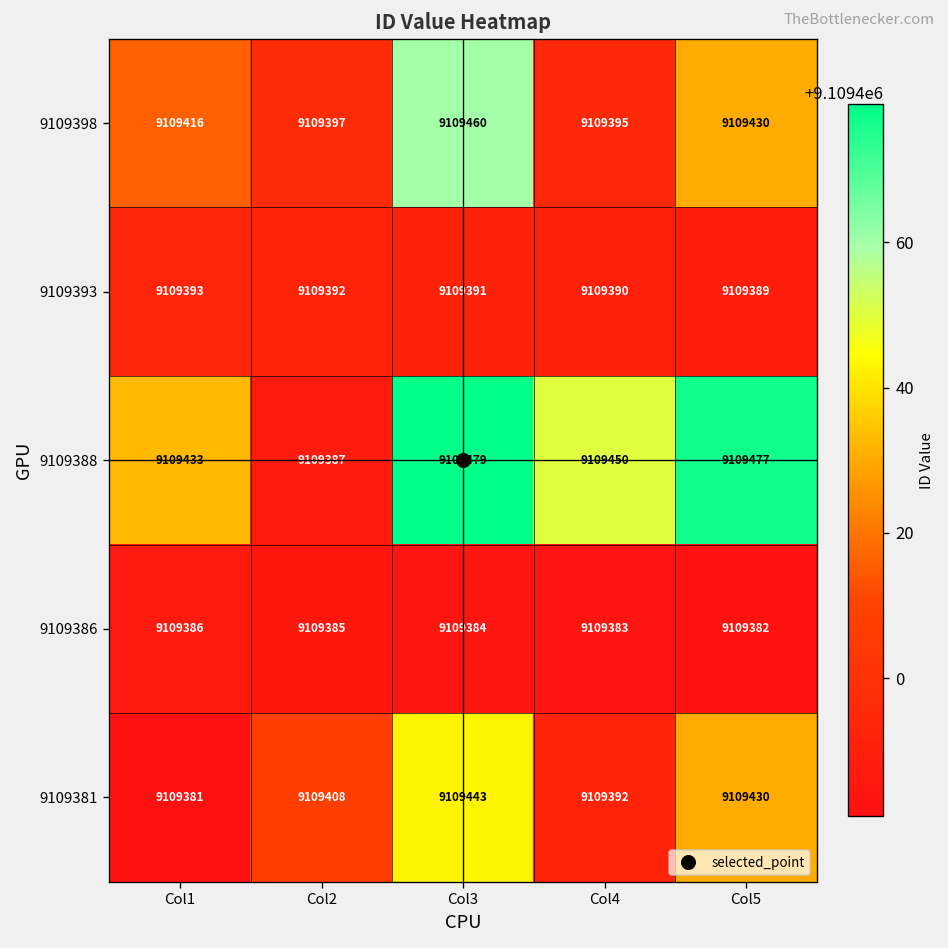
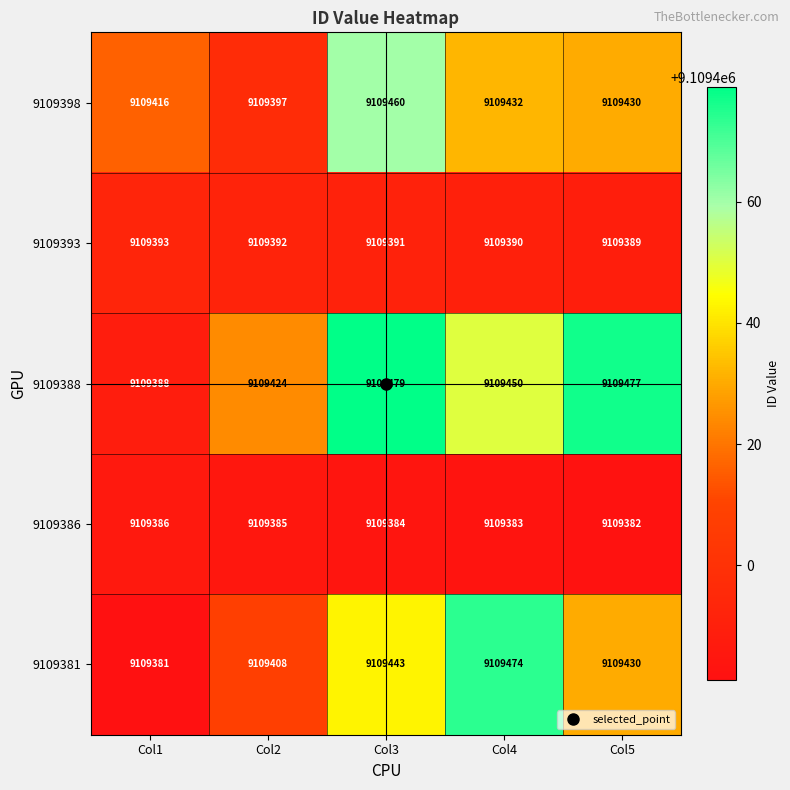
9109398, Col4: 9109395 -> 9109432
9109388, Col1: 9109433 -> 9109388
9109388, Col2: 9109387 -> 9109424
9109381, Col4: 9109392 -> 9109474
